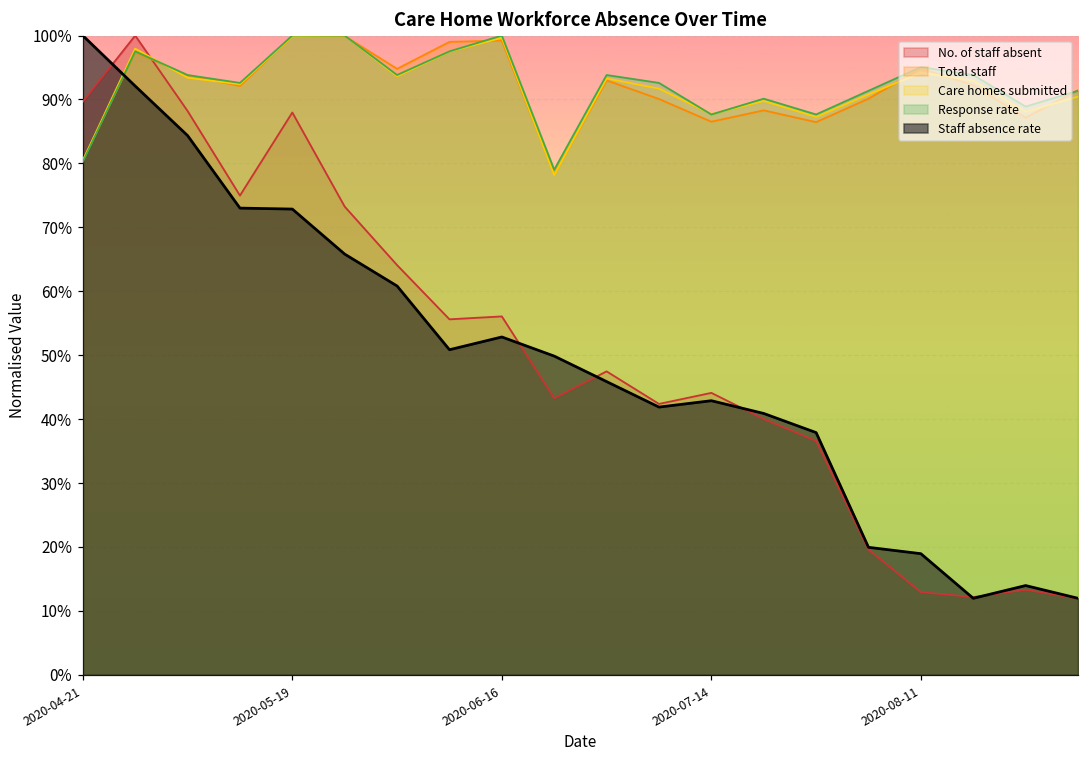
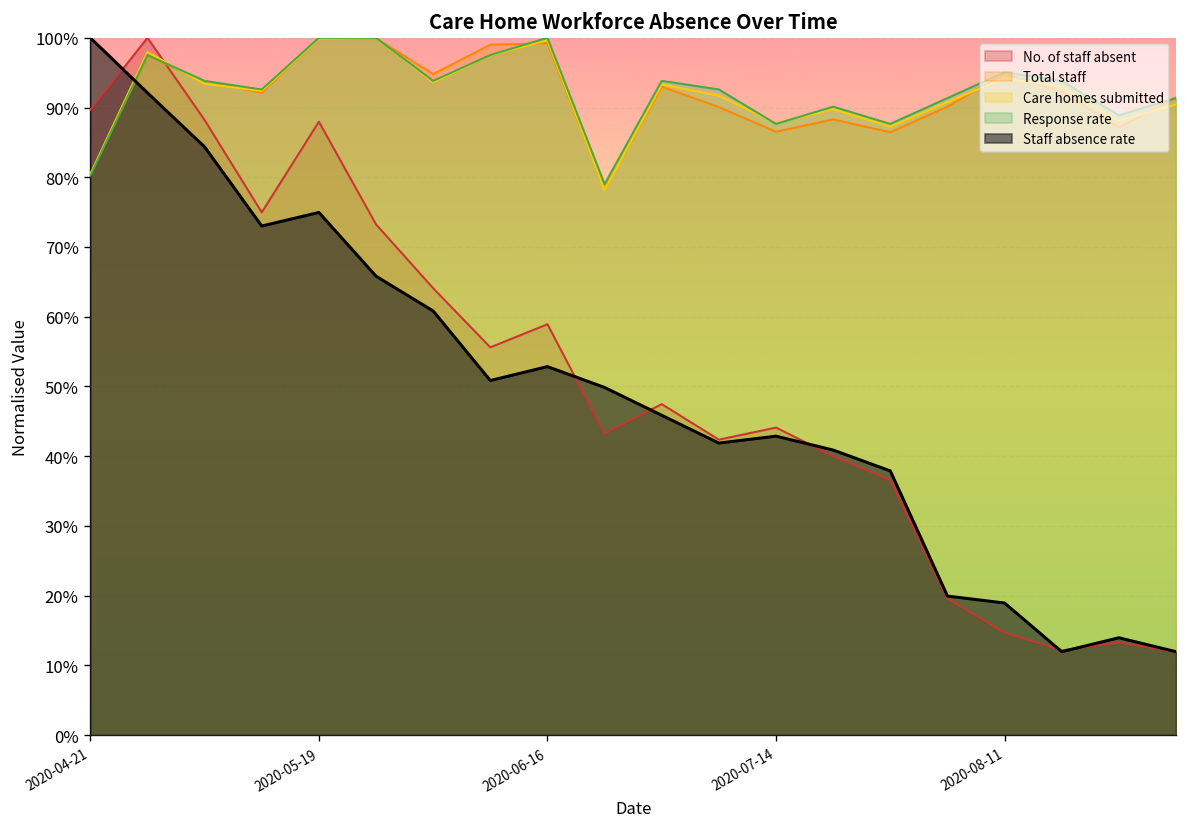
Staff absence rate, 2020-05-19: 73% -> 75%
No. of staff absent, 2020-06-16: 56% -> 59%
No. of staff absent, 2020-08-11: 13% -> 15%
